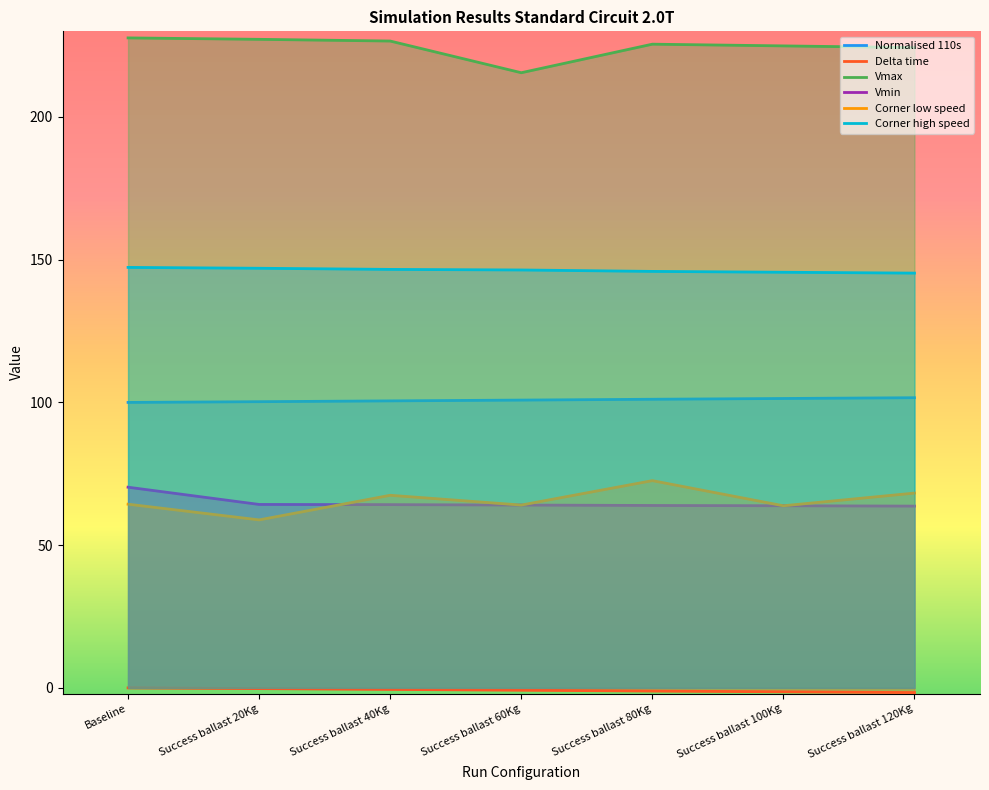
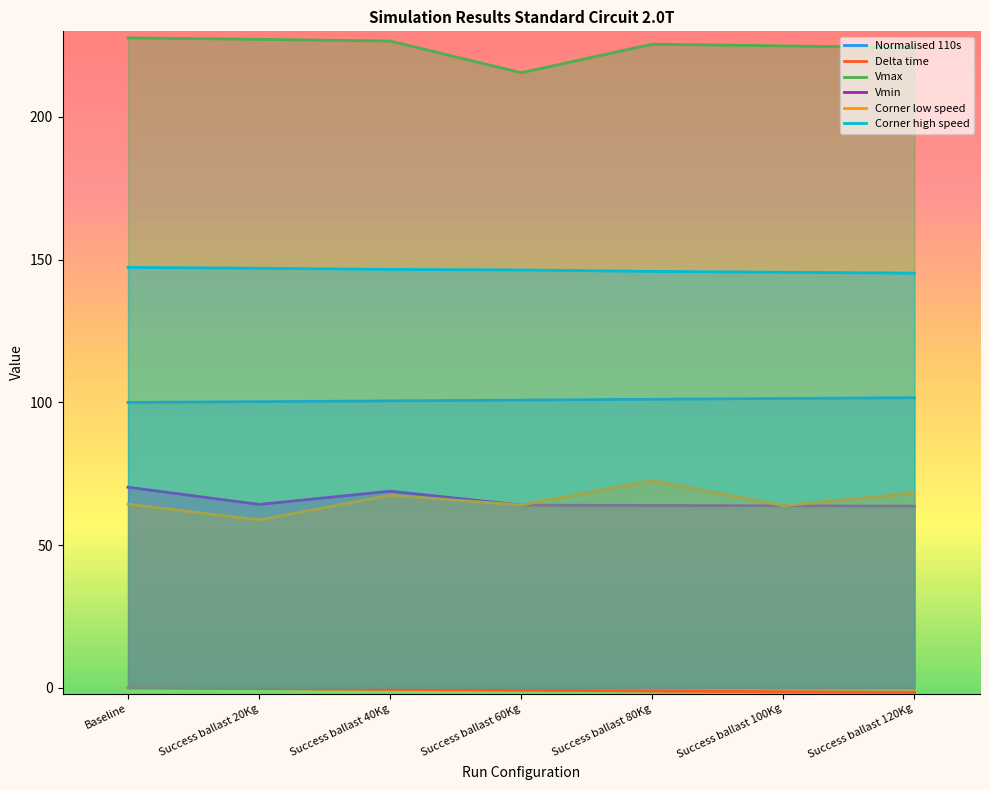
Vmin, Success ballast 40Kg: 64 -> 69
